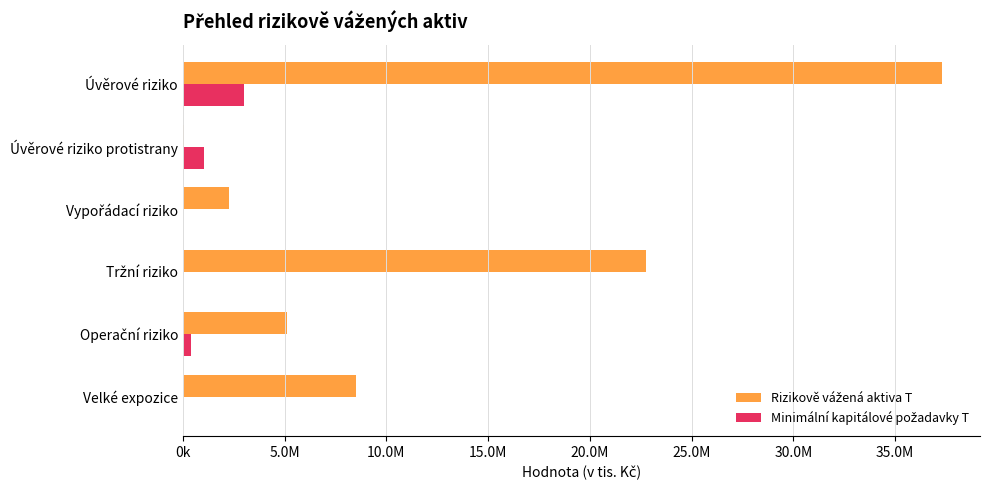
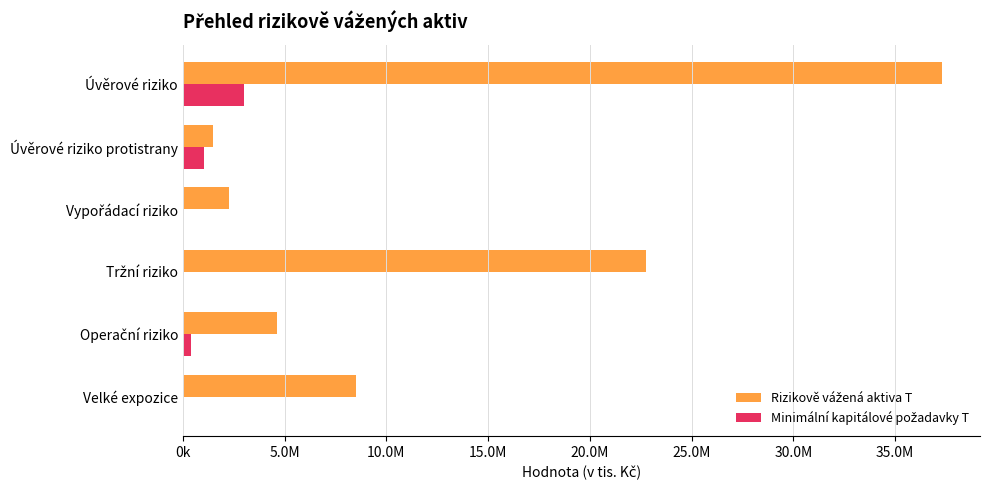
Rizikově vážená aktiva T, Úvěrové riziko protistrany: 0 -> 1500000
Rizikově vážená aktiva T, Operační riziko: 5100000 -> 4600000
